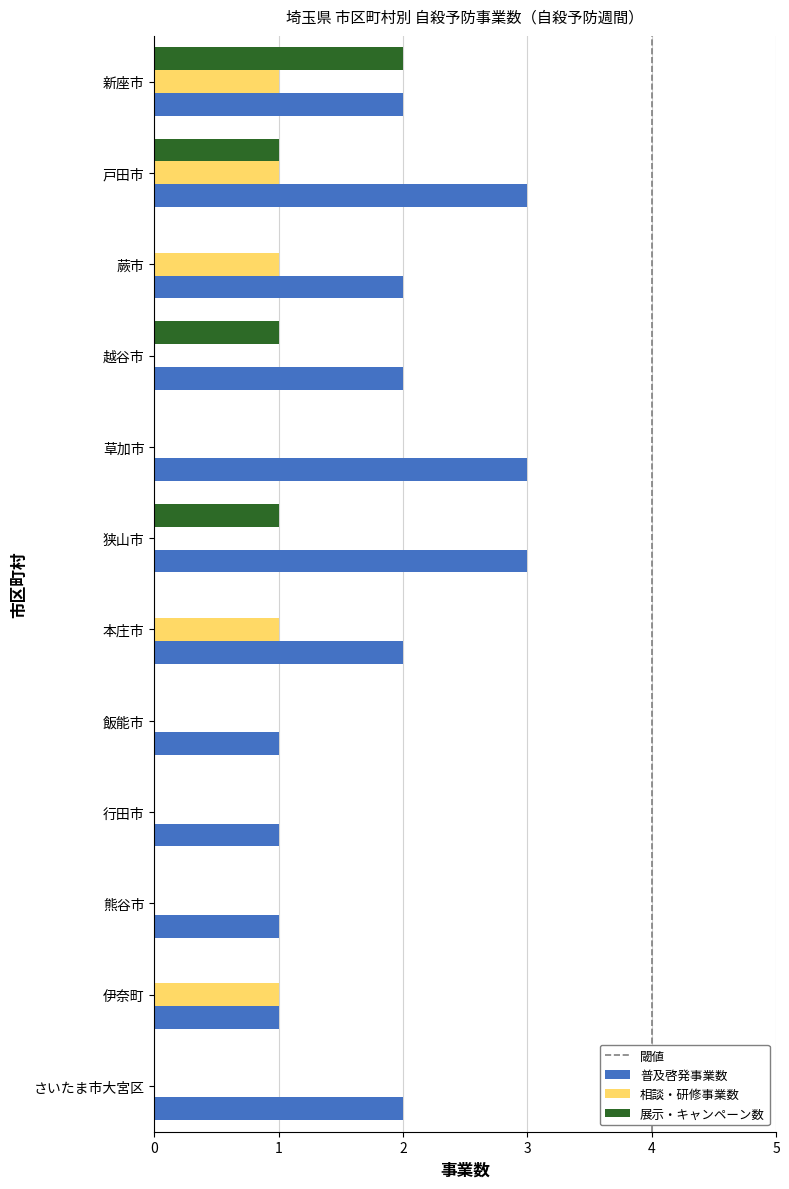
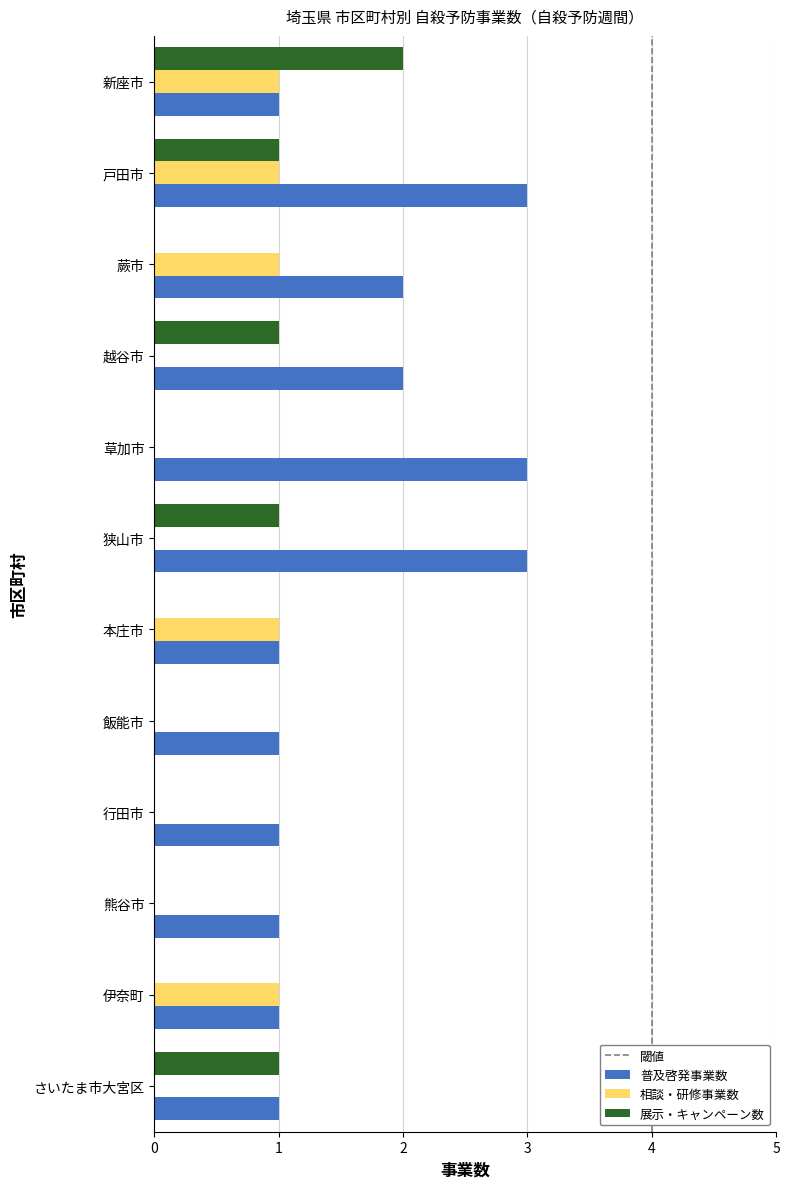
普及啓発事業数, 新座市: 2 -> 1
普及啓発事業数, 本庄市: 2 -> 1
展示・キャンペーン数, さいたま市大宮区: 0 -> 1
普及啓発事業数, さいたま市大宮区: 2 -> 1
